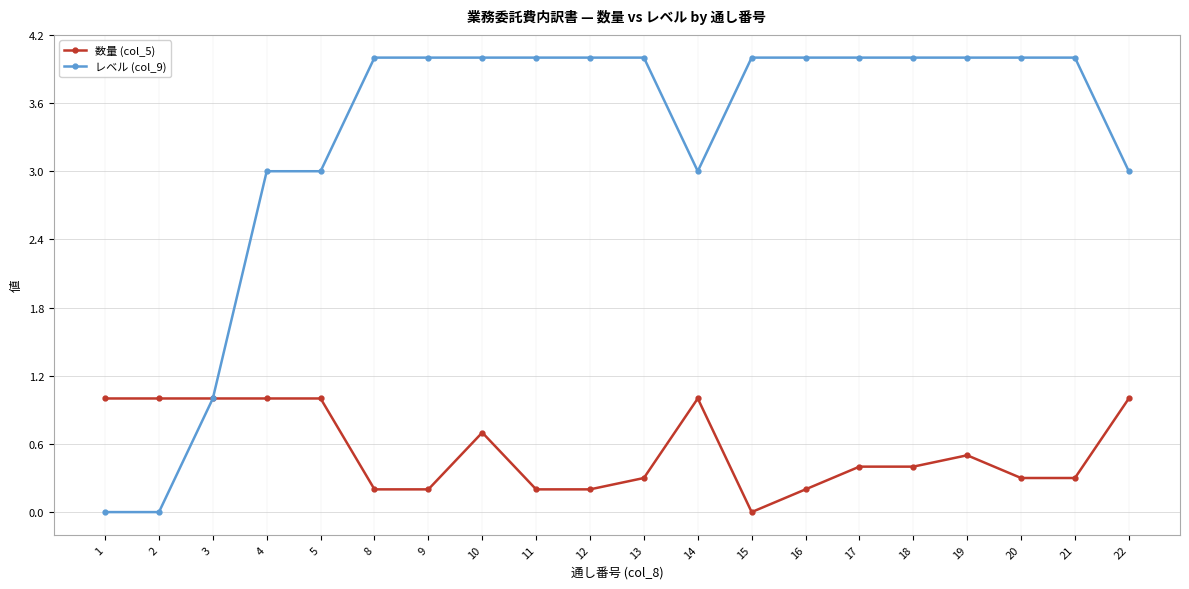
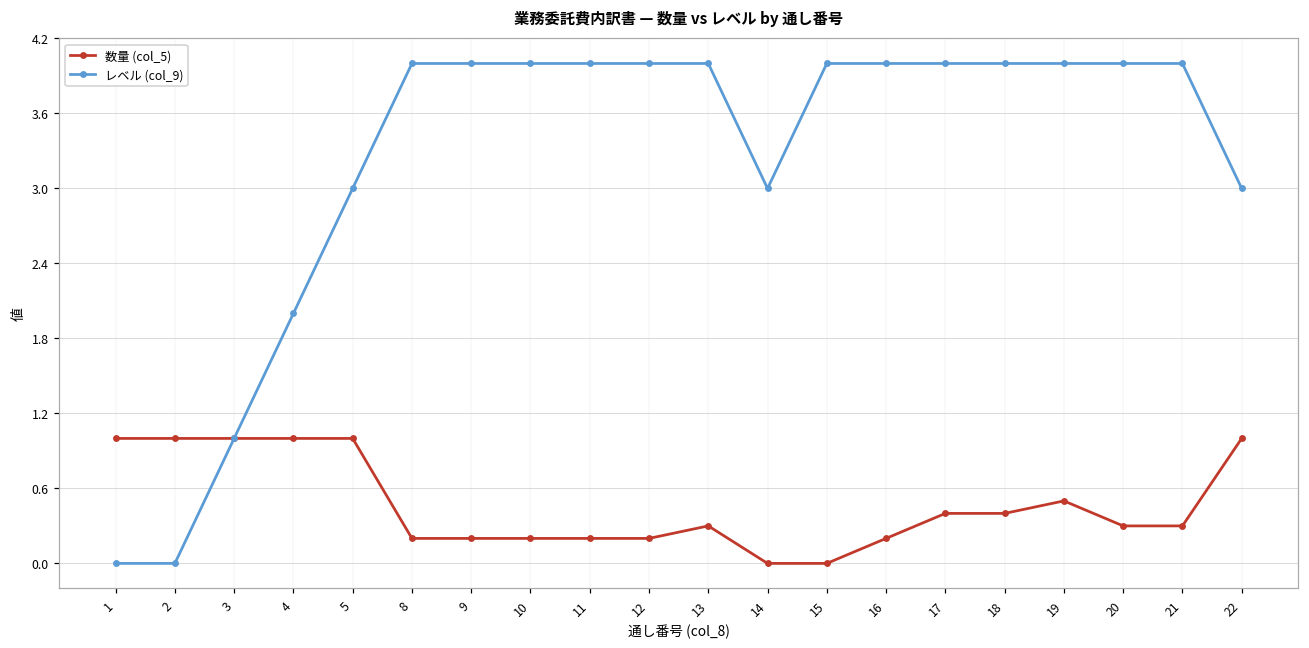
レベル (col_9), 4: 3 -> 2
数量 (col_5), 10: 0.7 -> 0.2
数量 (col_5), 14: 1 -> 0
